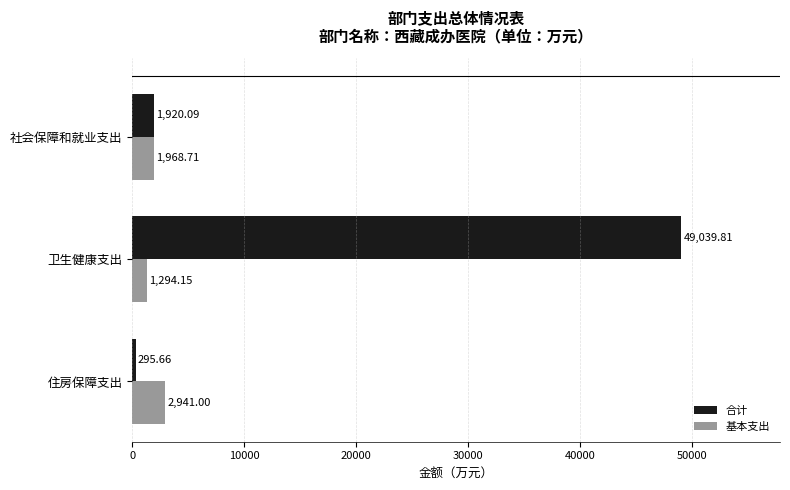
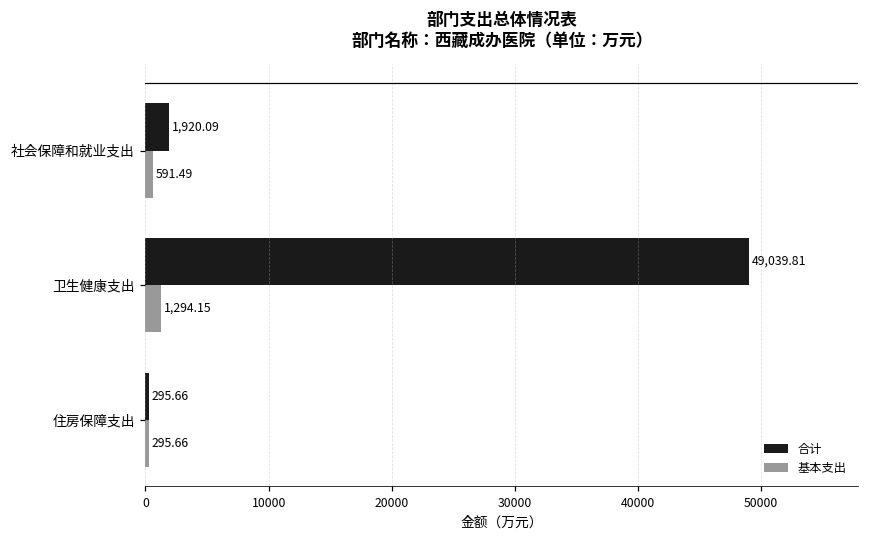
基本支出, 社会保障和就业支出: 1,968.71 -> 591.49
基本支出, 住房保障支出: 2,941.00 -> 295.66
